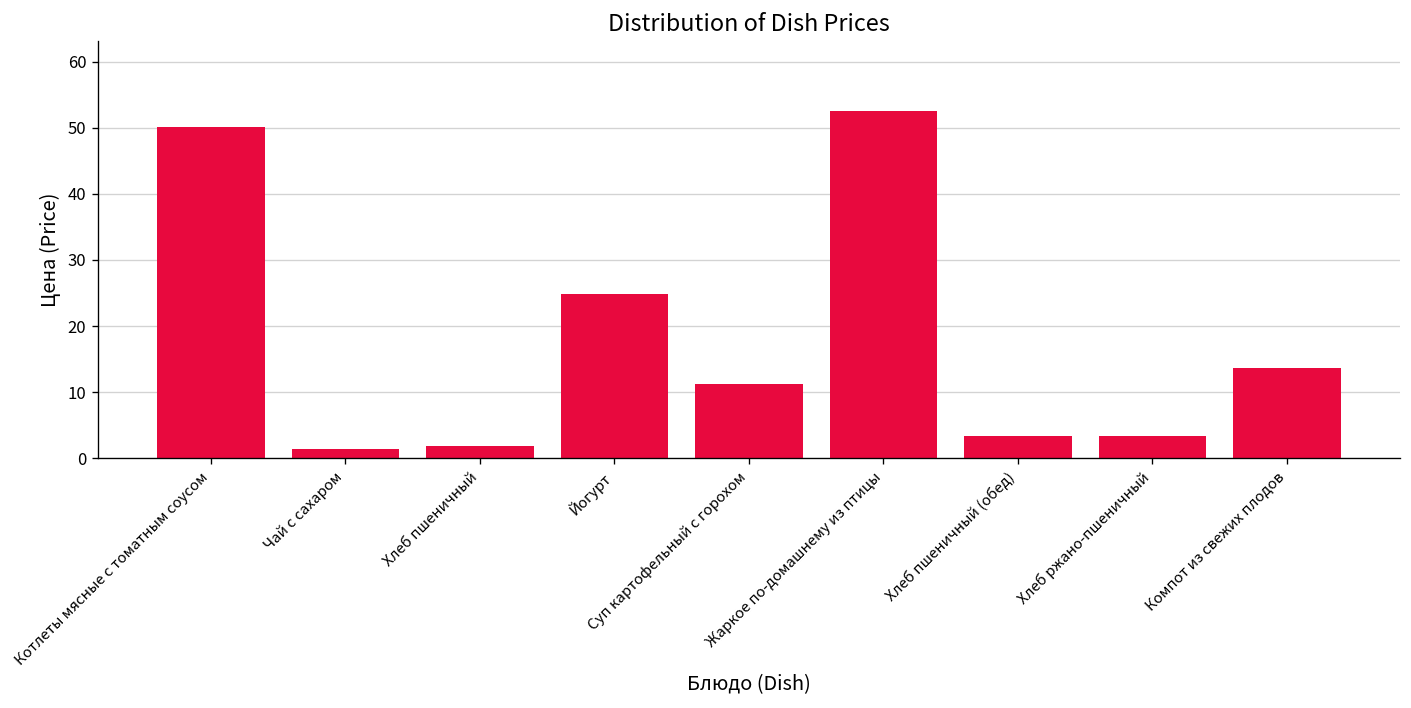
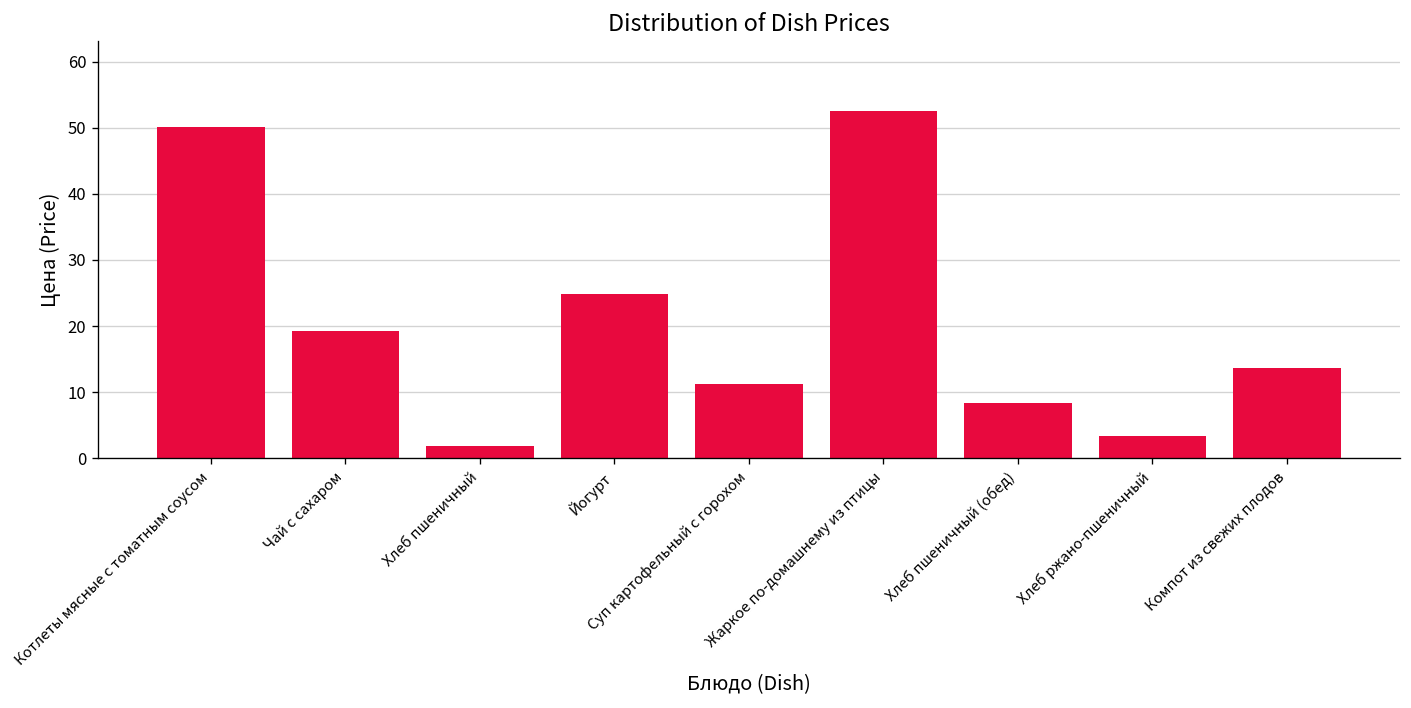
Чай с сахаром: 1 -> 19
Хлеб пшеничный (обед): 3 -> 8
